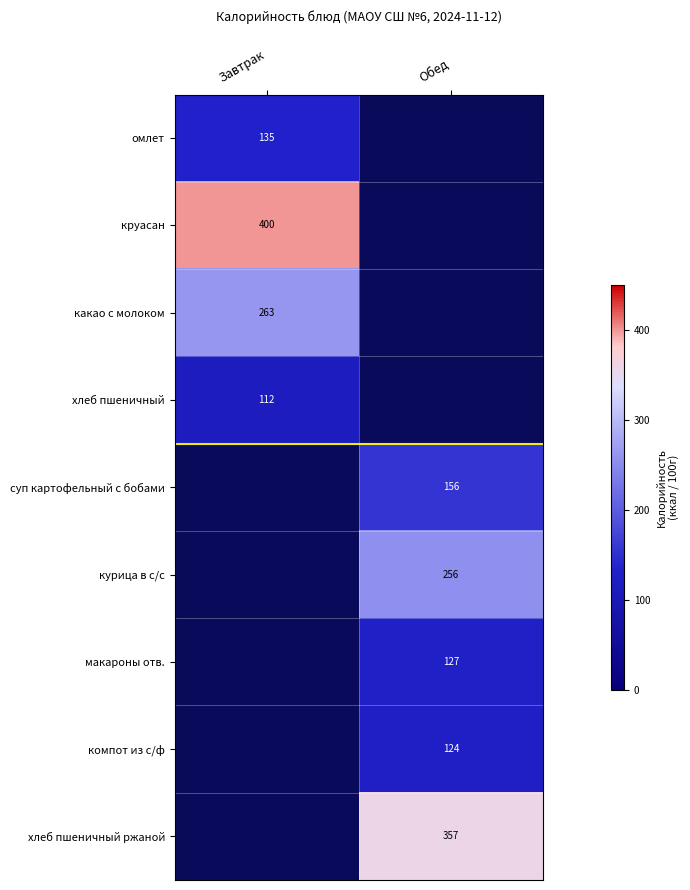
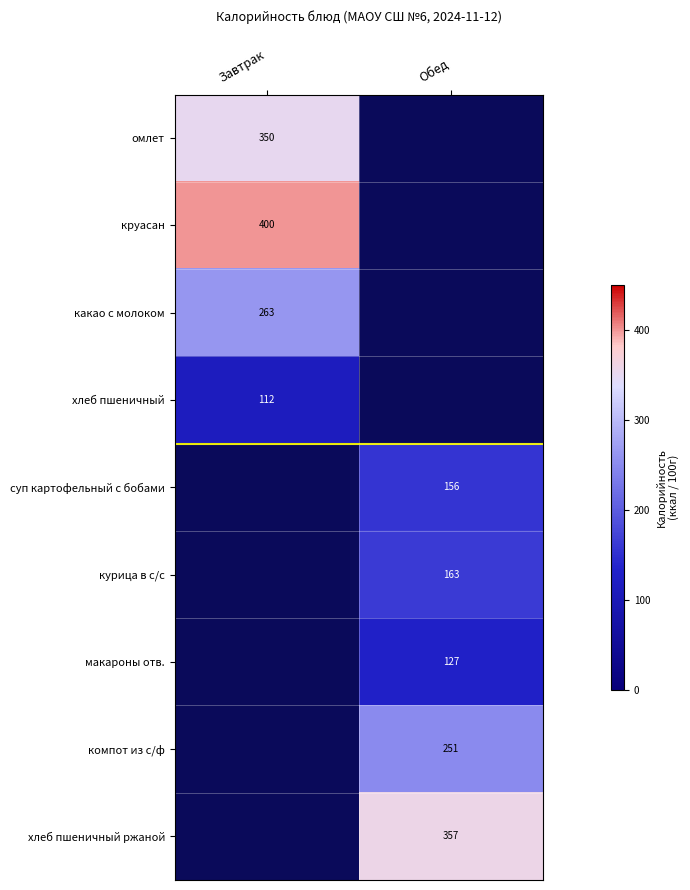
омлет, Завтрак: 135 -> 350
курица в с/с, Обед: 256 -> 163
компот из с/ф, Обед: 124 -> 251
